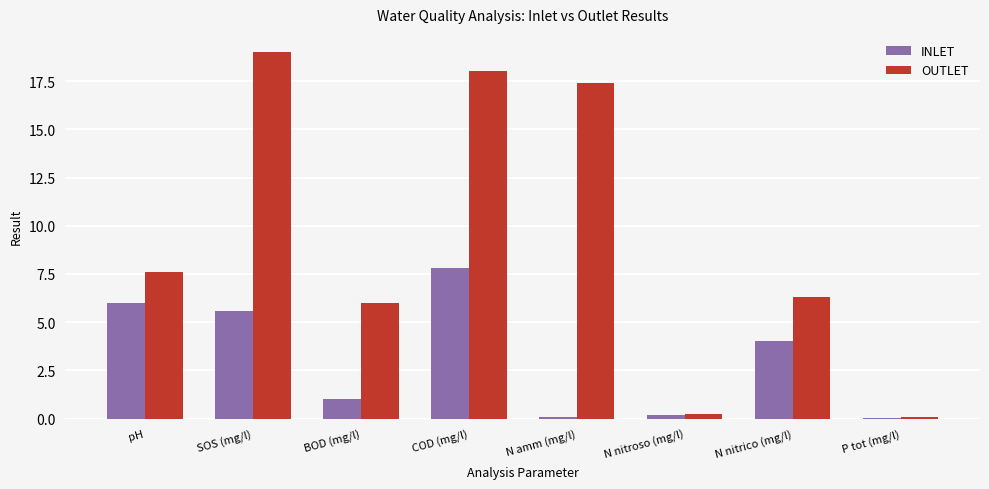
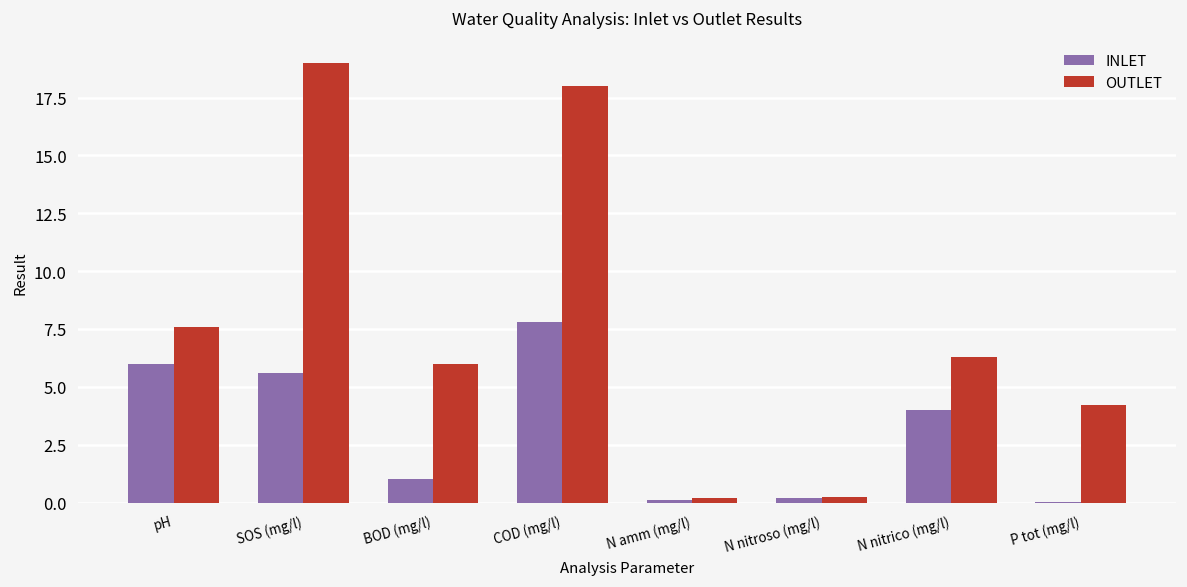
OUTLET, N amm (mg/l): 17.4 -> 0.2
OUTLET, P tot (mg/l): 0.1 -> 4.2
